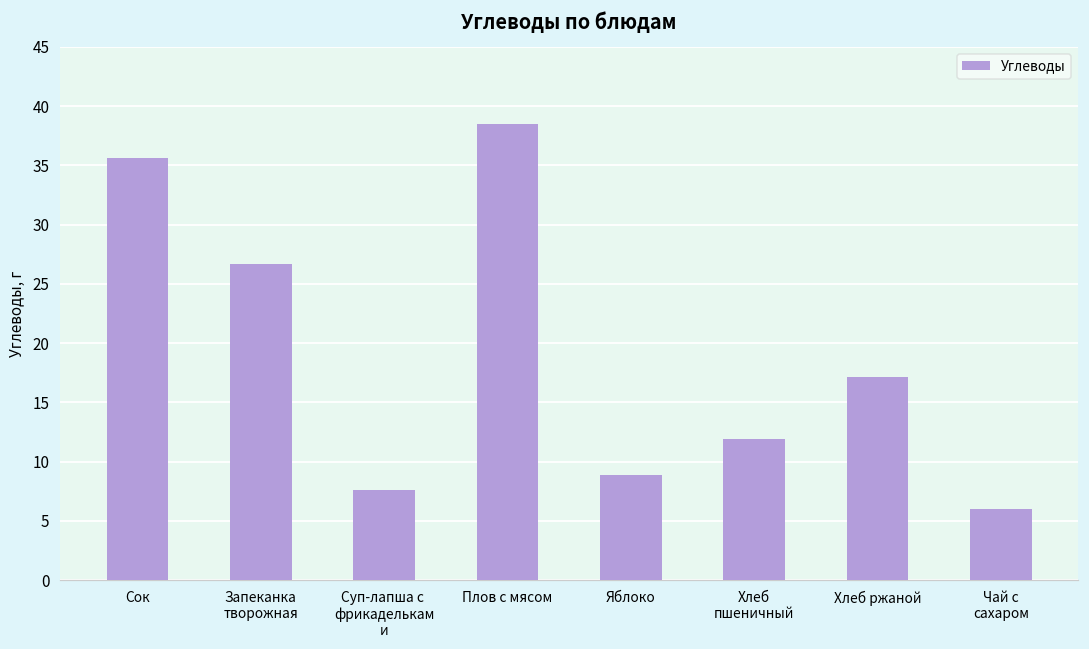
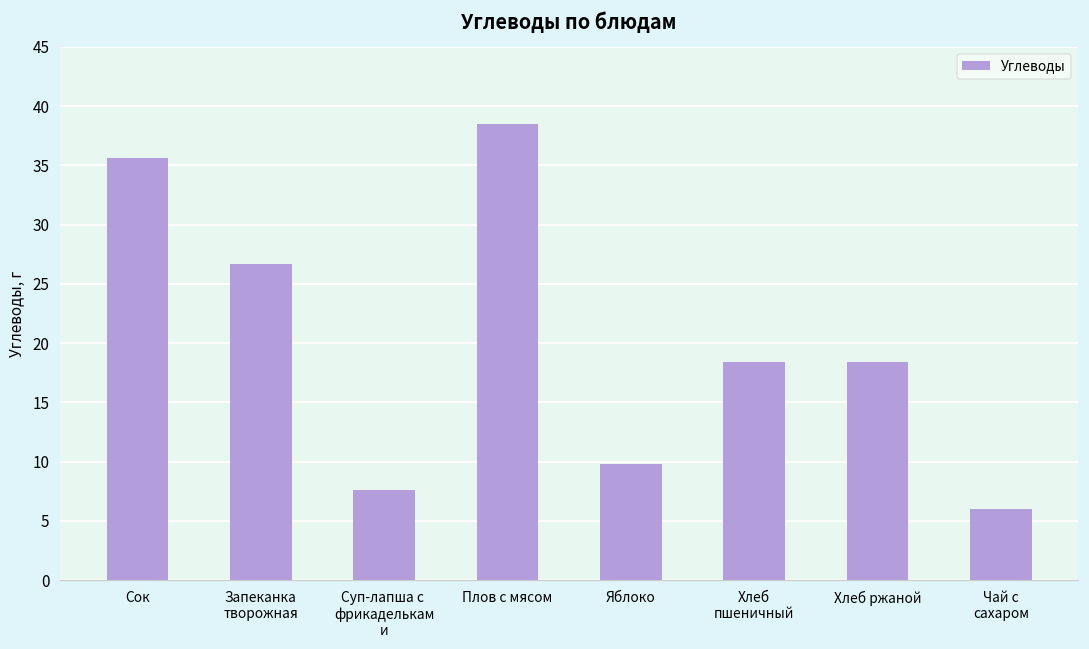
Яблоко: 8.9 -> 9.8
Хлеб пшеничный: 11.9 -> 18.4
Хлеб ржаной: 17.1 -> 18.4
